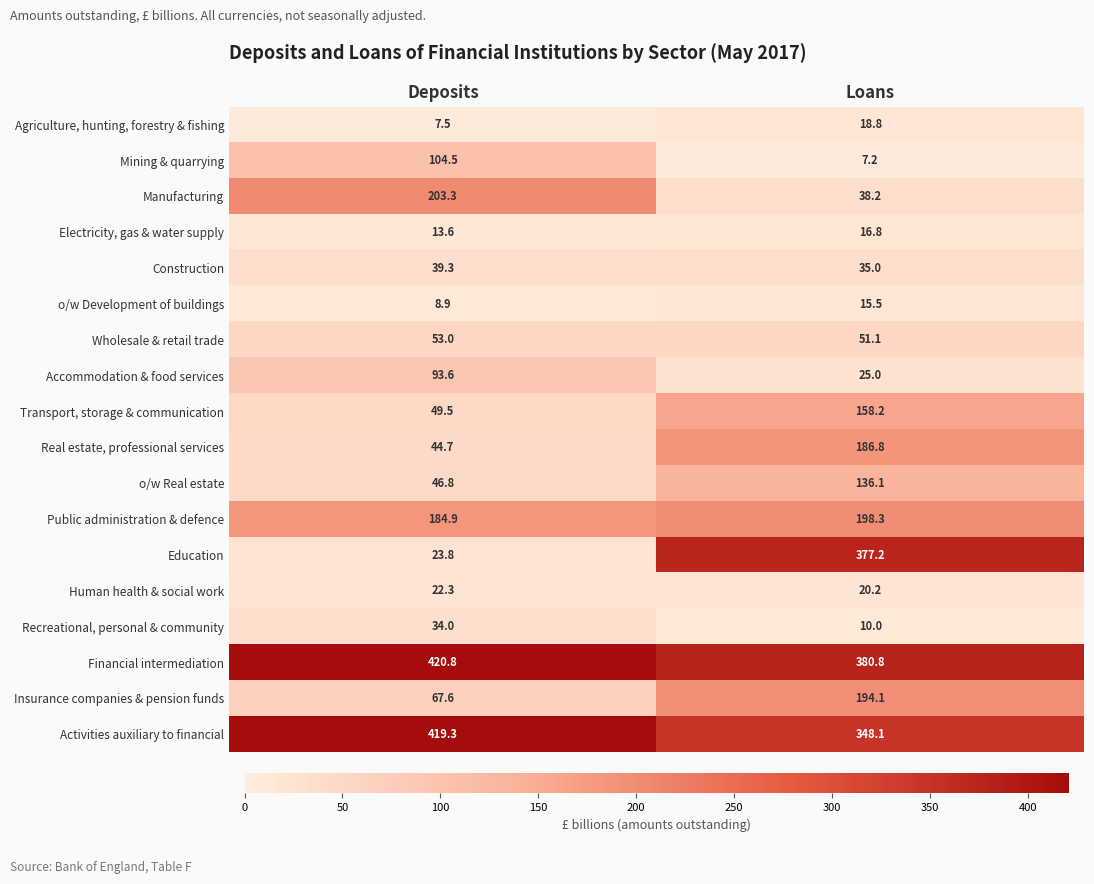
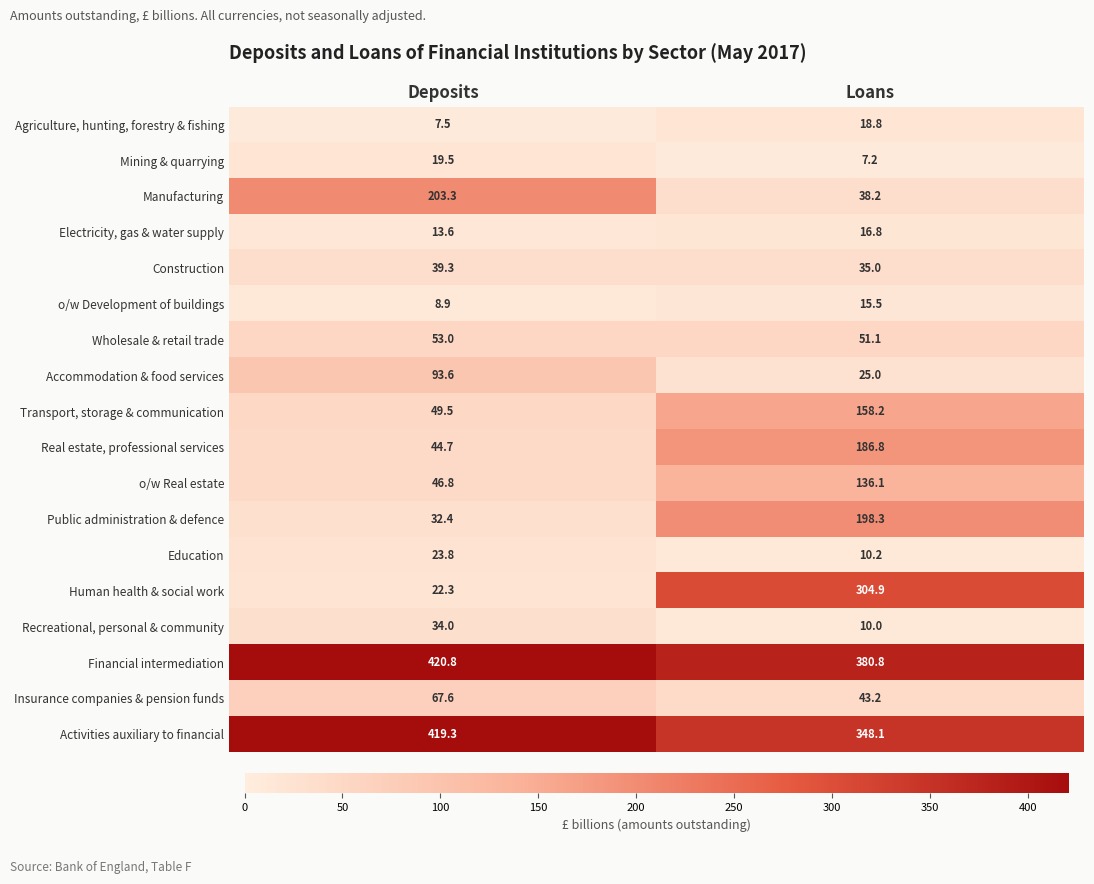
Mining & quarrying, Deposits: 104.5 -> 19.5
Public administration & defence, Deposits: 184.9 -> 32.4
Education, Loans: 377.2 -> 10.2
Human health & social work, Loans: 20.2 -> 304.9
Insurance companies & pension funds, Loans: 194.1 -> 43.2
